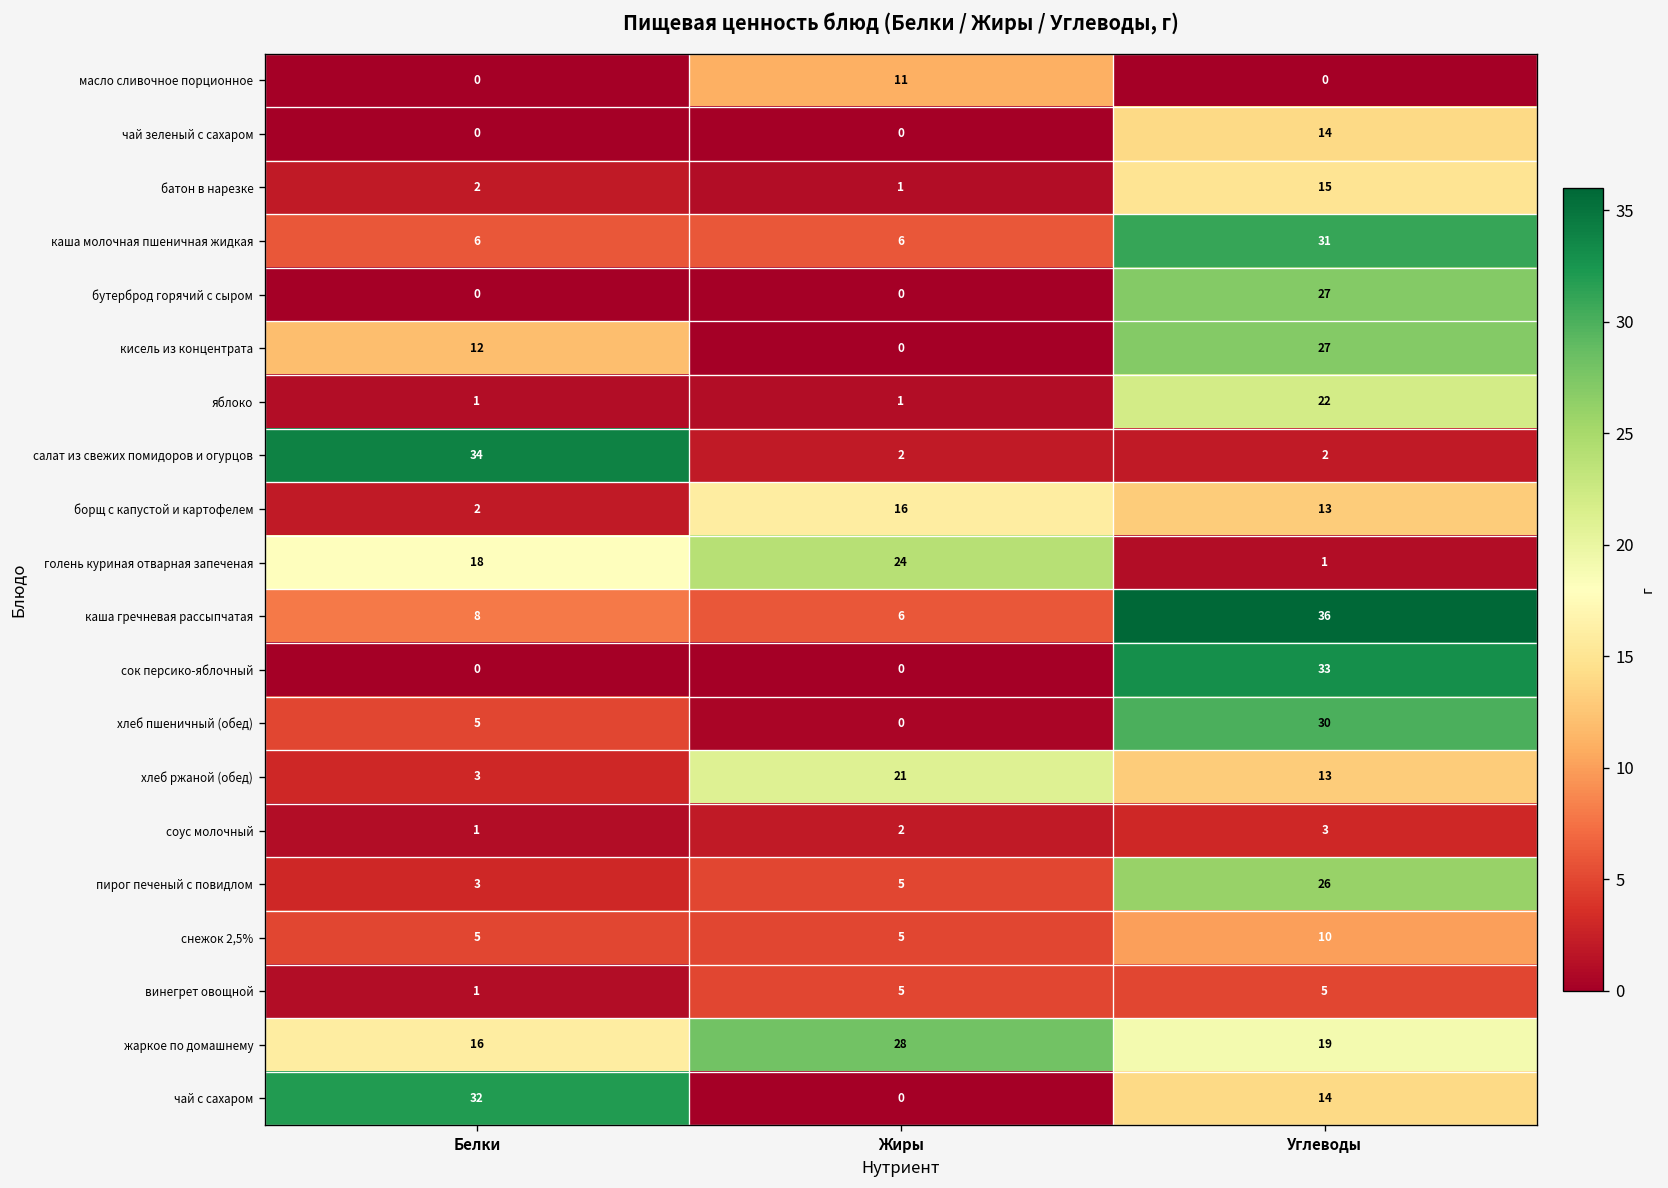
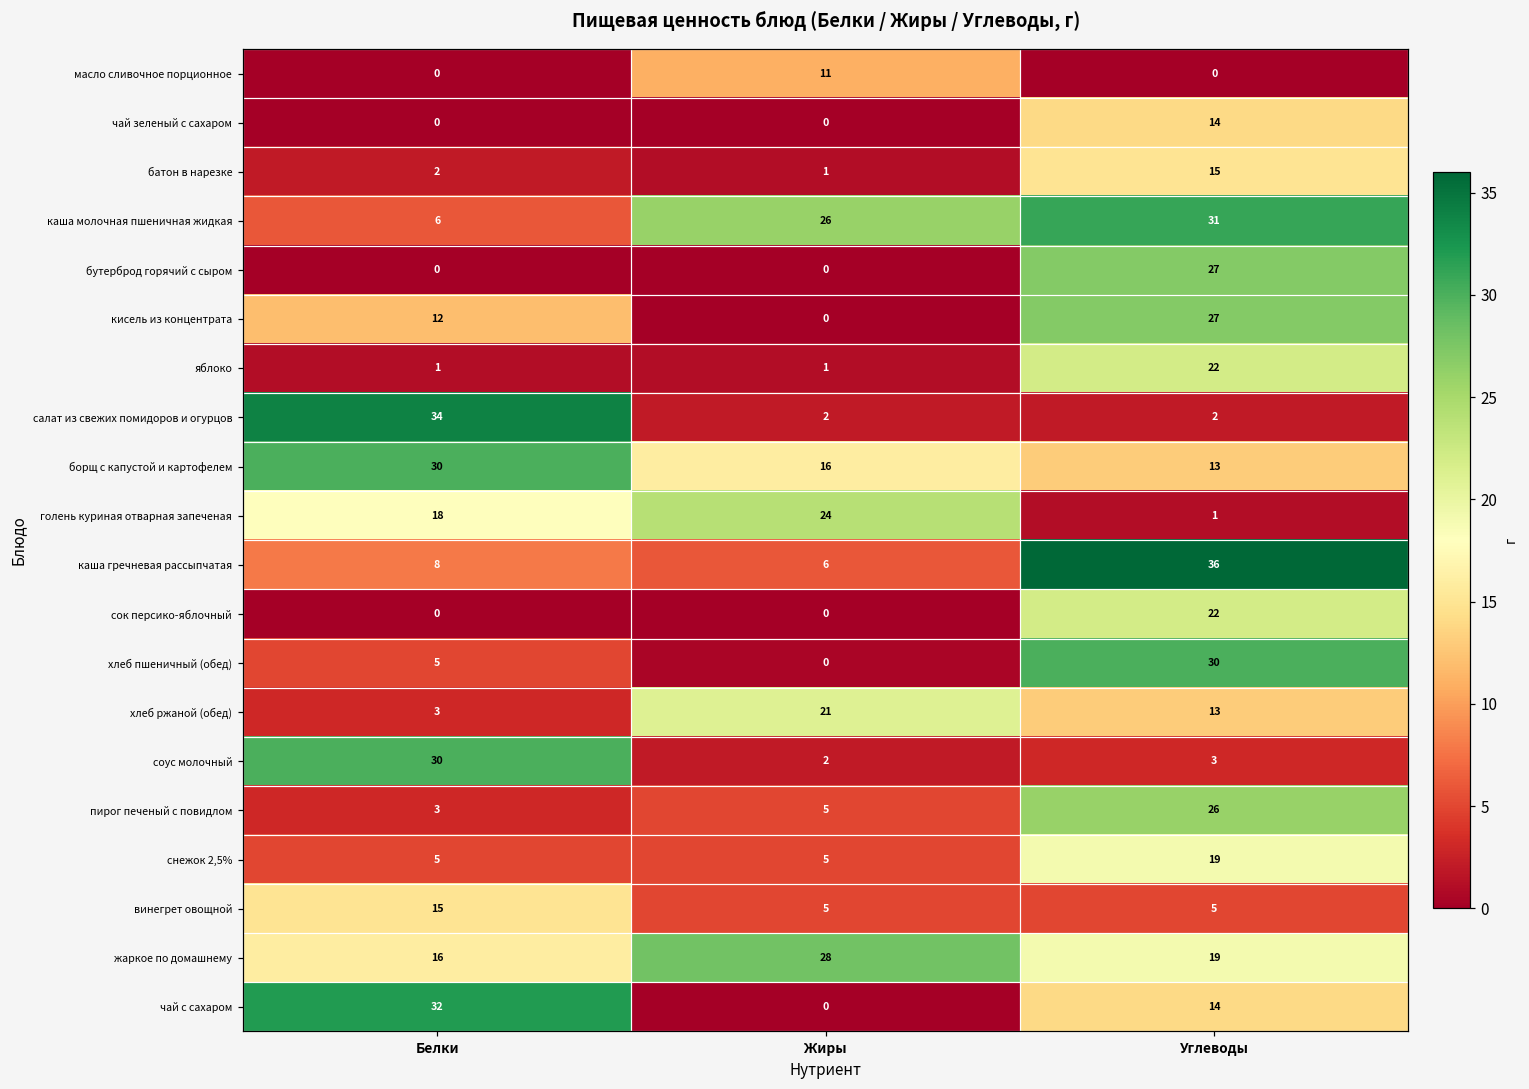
каша молочная пшеничная жидкая, Жиры: 6 -> 26
борщ с капустой и картофелем, Белки: 2 -> 30
сок персико-яблочный, Углеводы: 33 -> 22
соус молочный, Белки: 1 -> 30
снежок 2,5%, Углеводы: 10 -> 19
винегрет овощной, Белки: 1 -> 15
